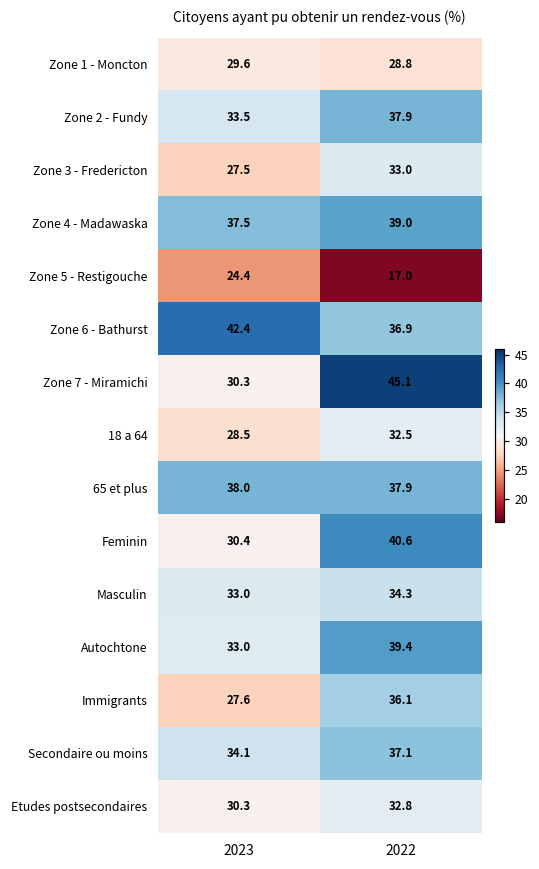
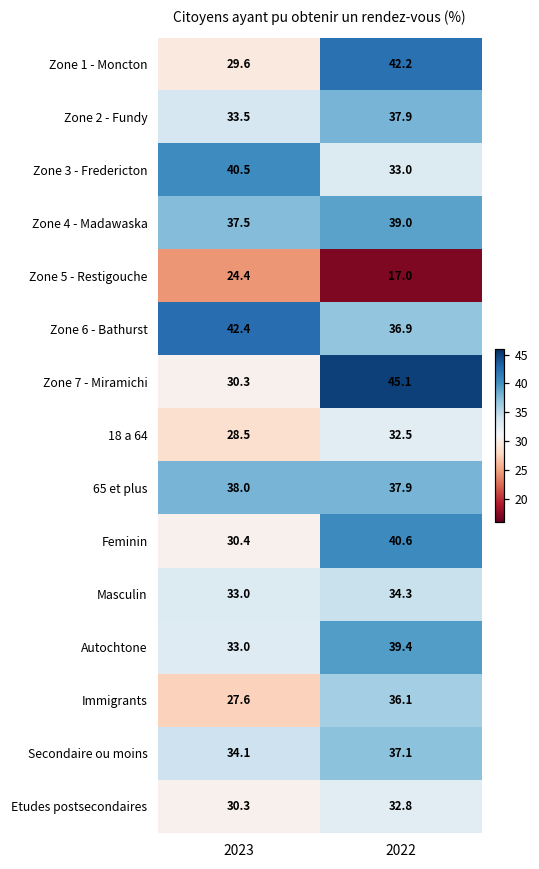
Zone 1 - Moncton, 2022: 28.8 -> 42.2
Zone 3 - Fredericton, 2023: 27.5 -> 40.5
